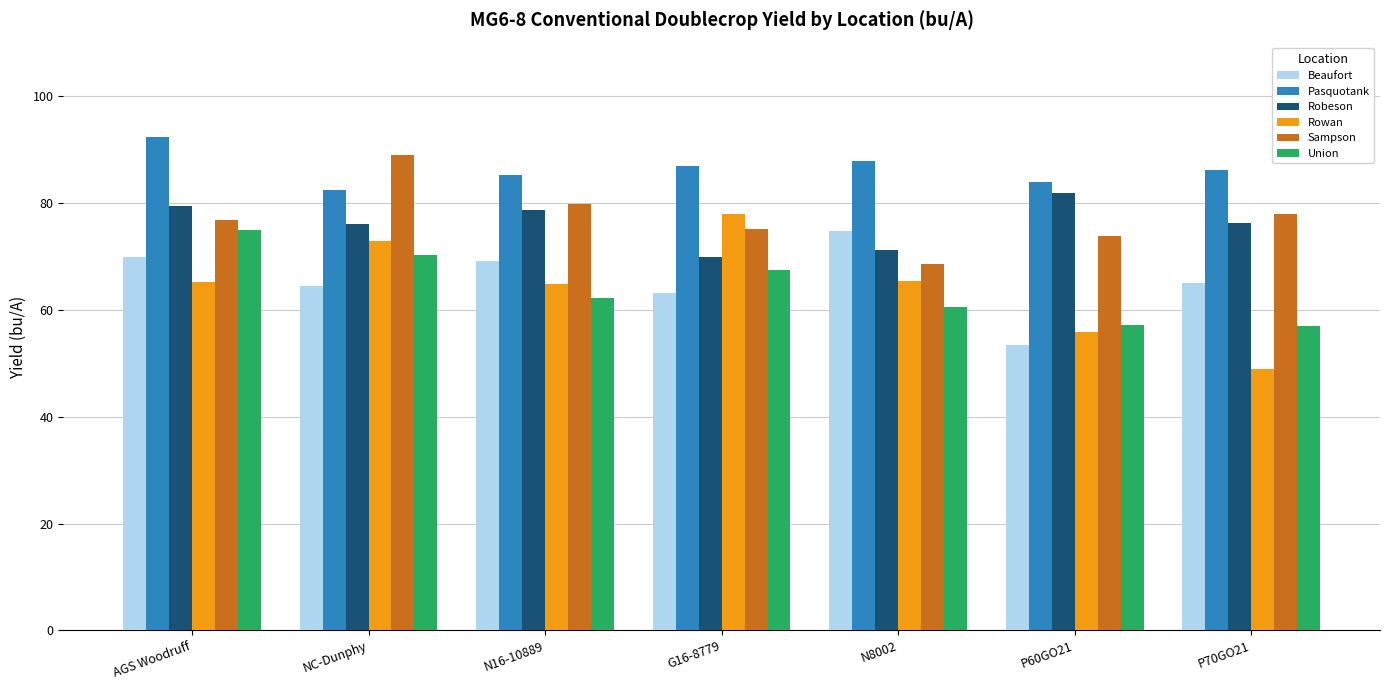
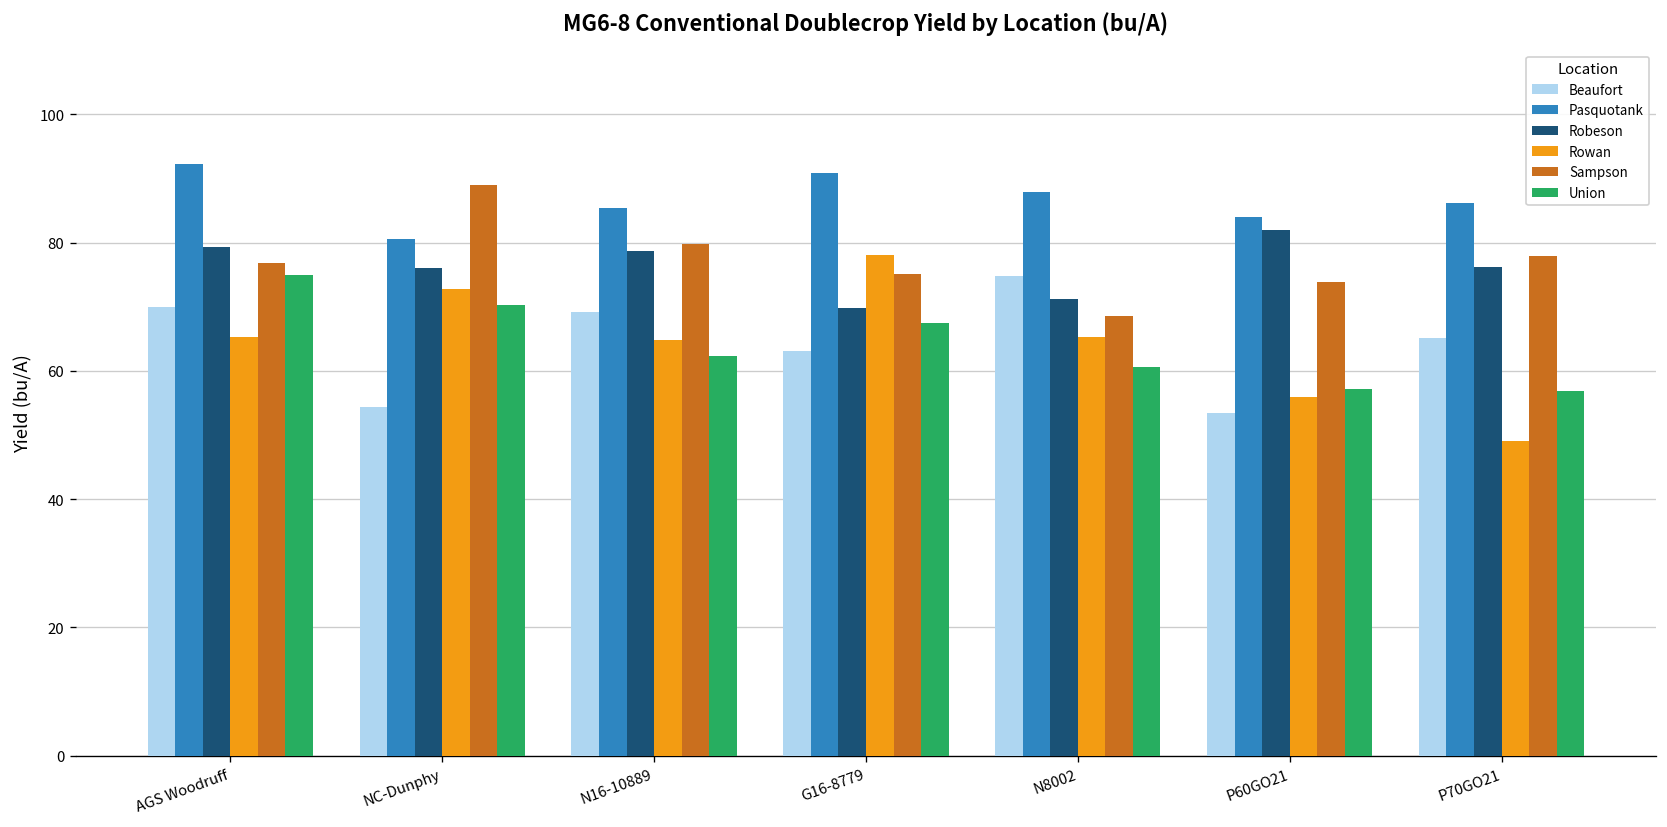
Beaufort, NC-Dunphy: 64 -> 54
Pasquotank, NC-Dunphy: 82 -> 81
Pasquotank, G16-8779: 87 -> 91
